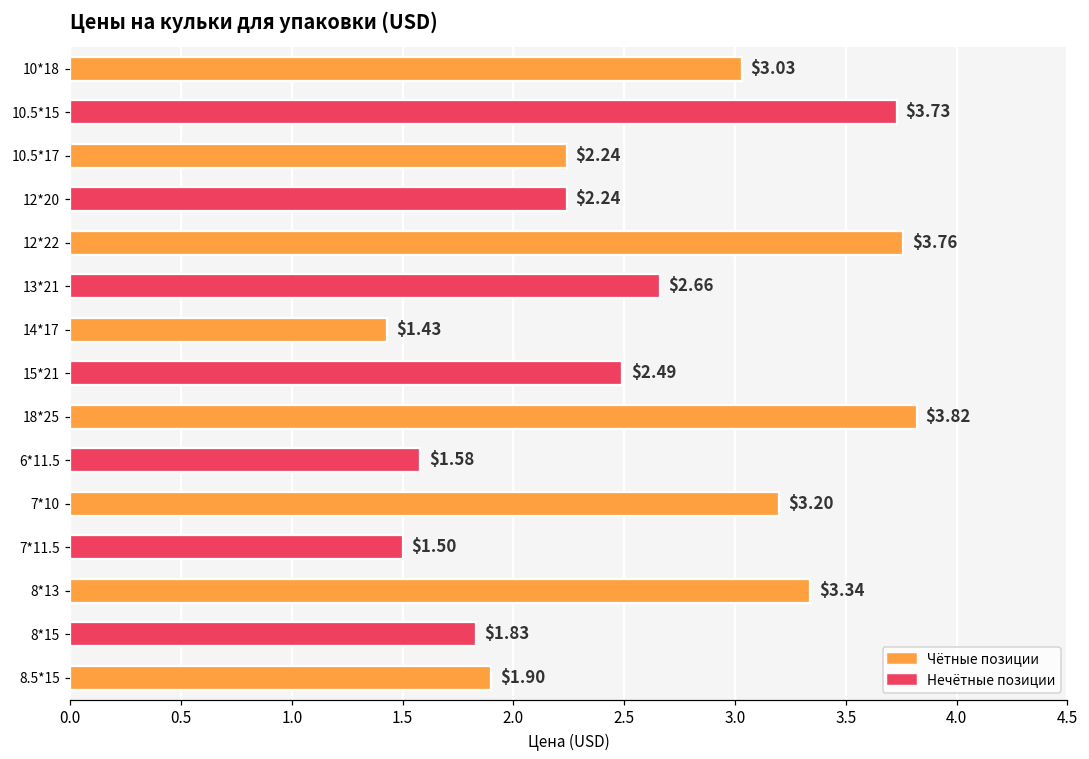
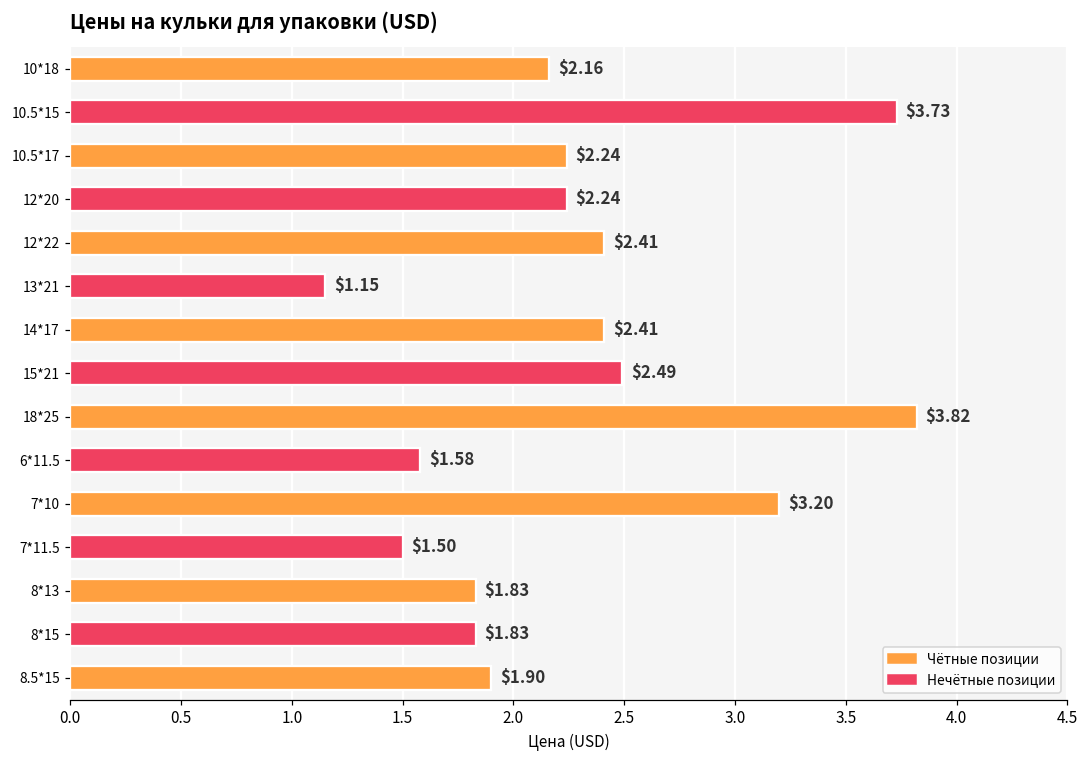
10*18: $3.03 -> $2.16
12*22: $3.76 -> $2.41
13*21: $2.66 -> $1.15
14*17: $1.43 -> $2.41
8*13: $3.34 -> $1.83
